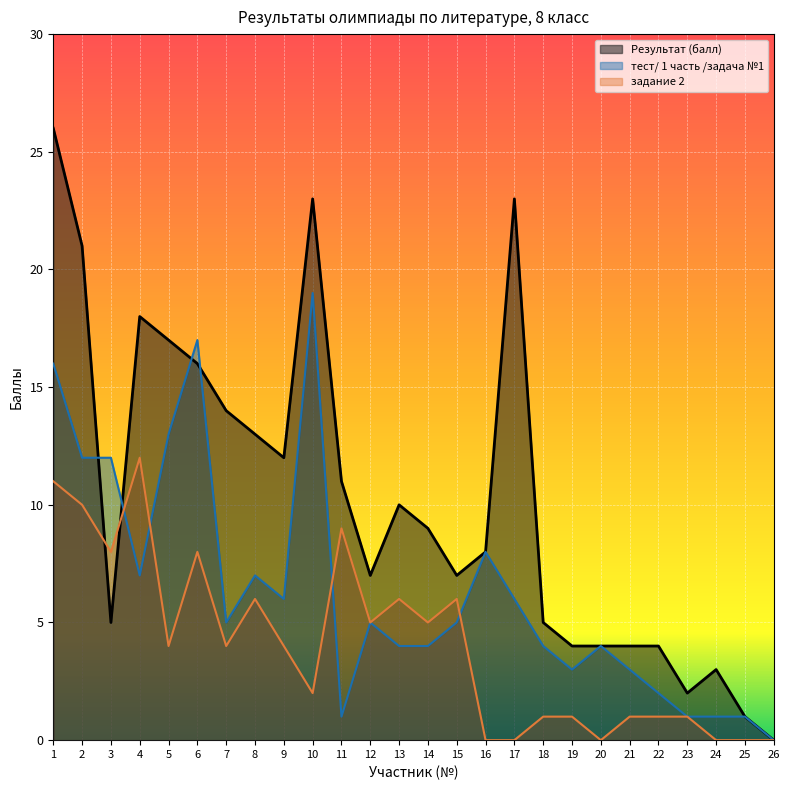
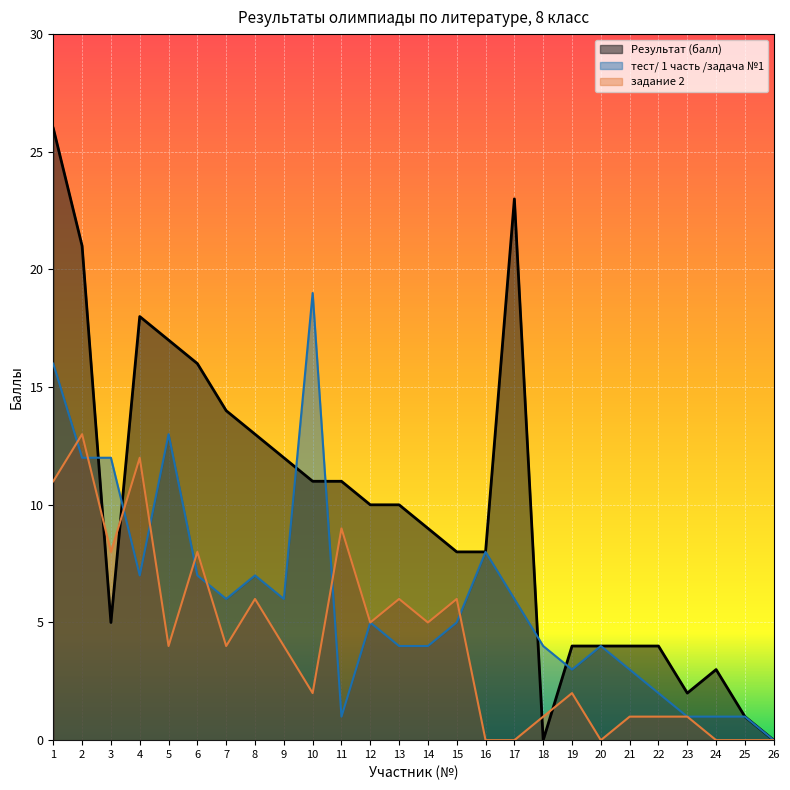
задание 2, 2: 10 -> 13
тест/ 1 часть /задача №1, 6: 17 -> 7
тест/ 1 часть /задача №1, 7: 5 -> 6
Результат (балл), 10: 23 -> 11
Результат (балл), 12: 7 -> 10
Результат (балл), 15: 7 -> 8
Результат (балл), 18: 5 -> 0
задание 2, 19: 1 -> 2
